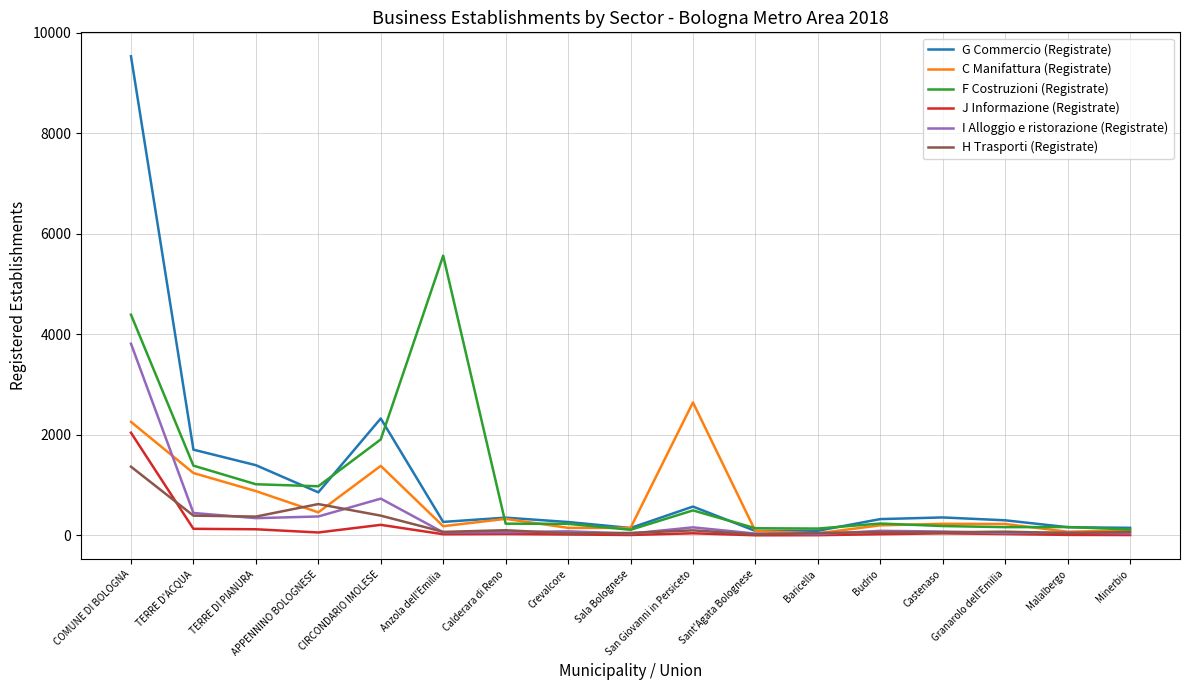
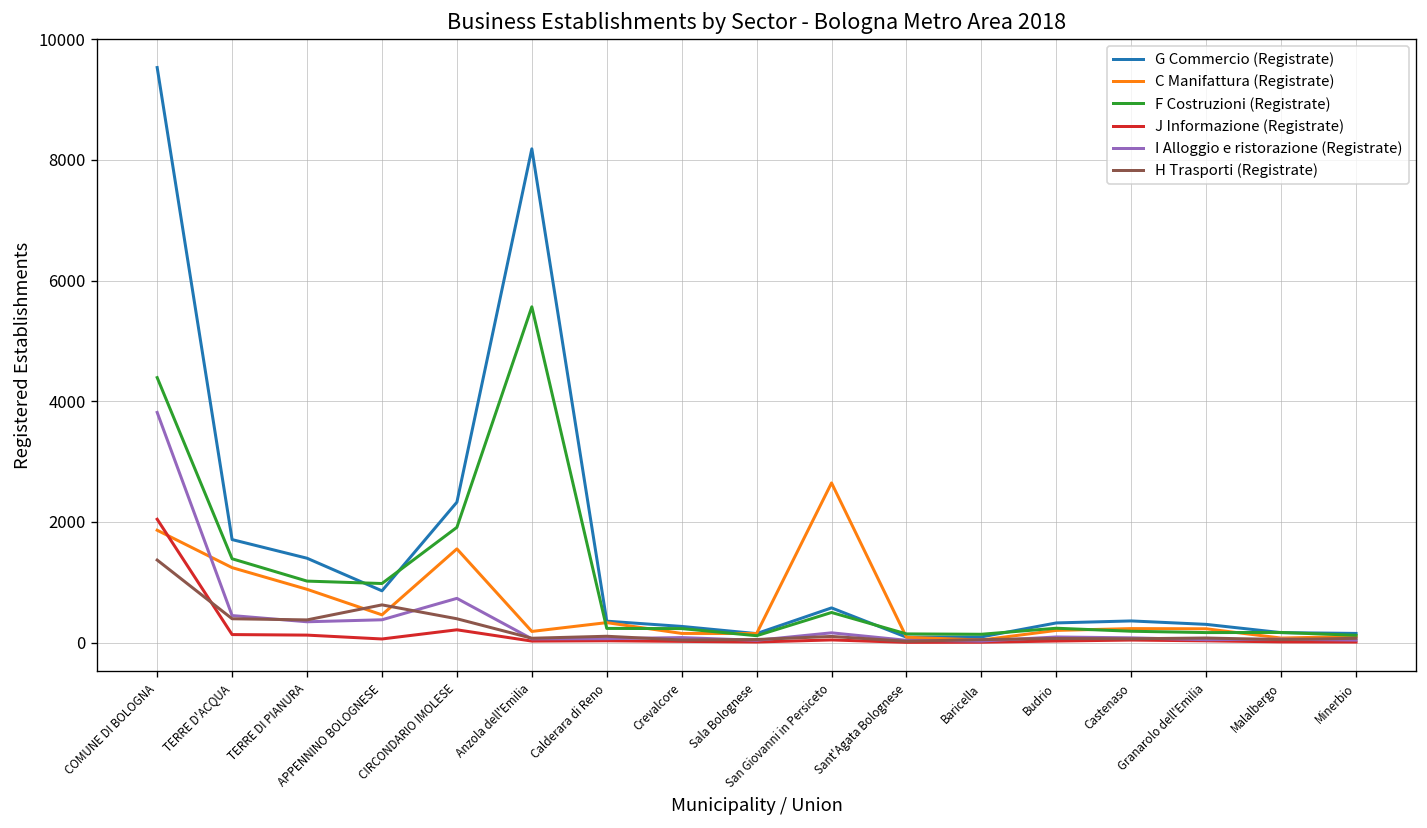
C Manifattura (Registrate), COMUNE DI BOLOGNA: 2300 -> 1900
C Manifattura (Registrate), CIRCONDARIO IMOLESE: 1400 -> 1600
G Commercio (Registrate), Anzola dell'Emilia: 300 -> 8200
